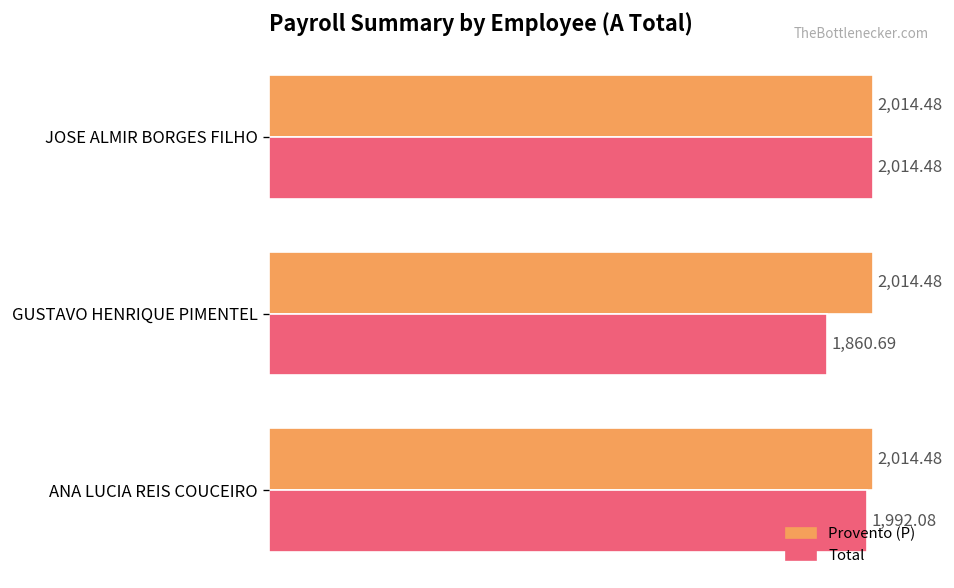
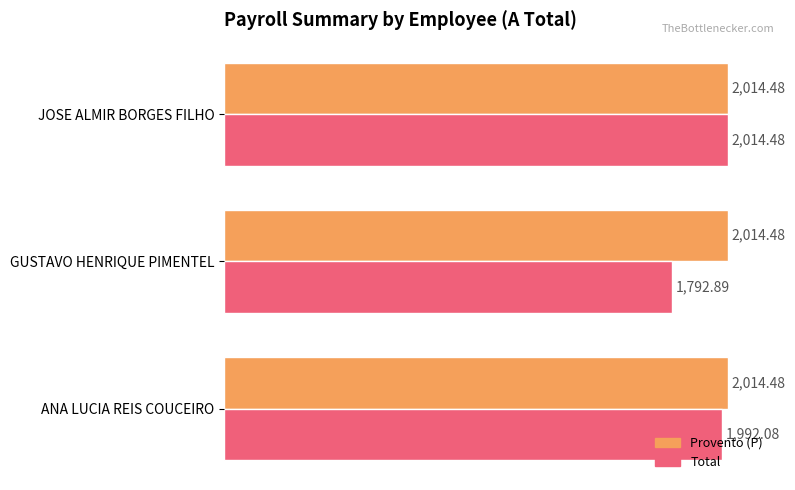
Total, GUSTAVO HENRIQUE PIMENTEL: 1,860.69 -> 1,792.89
